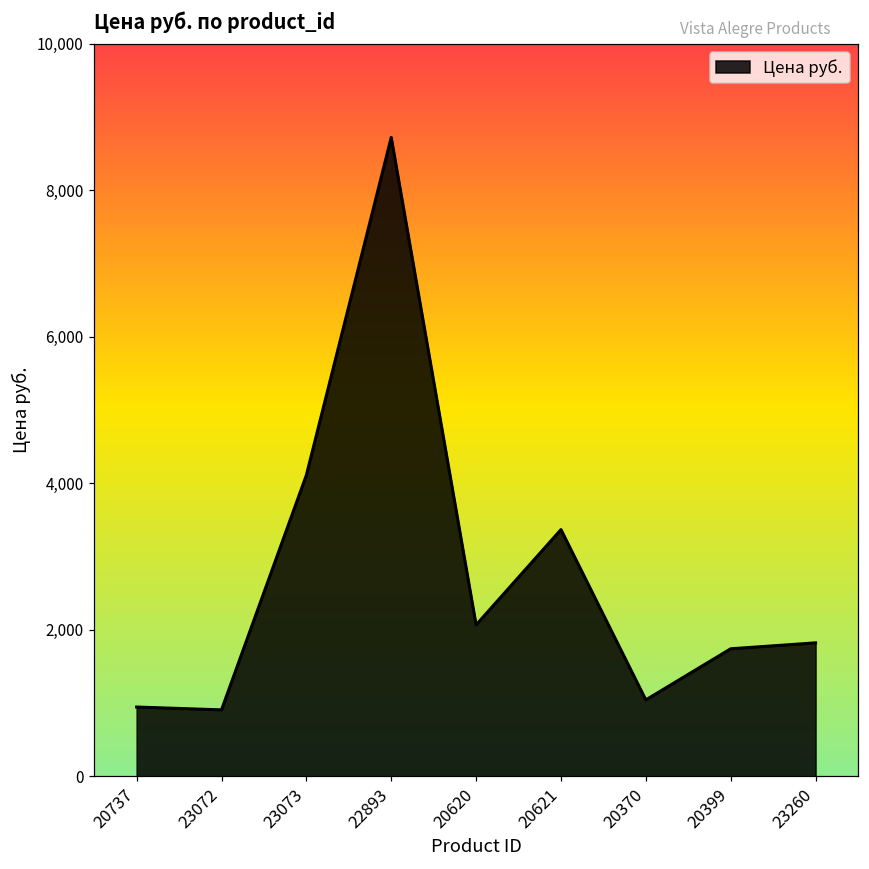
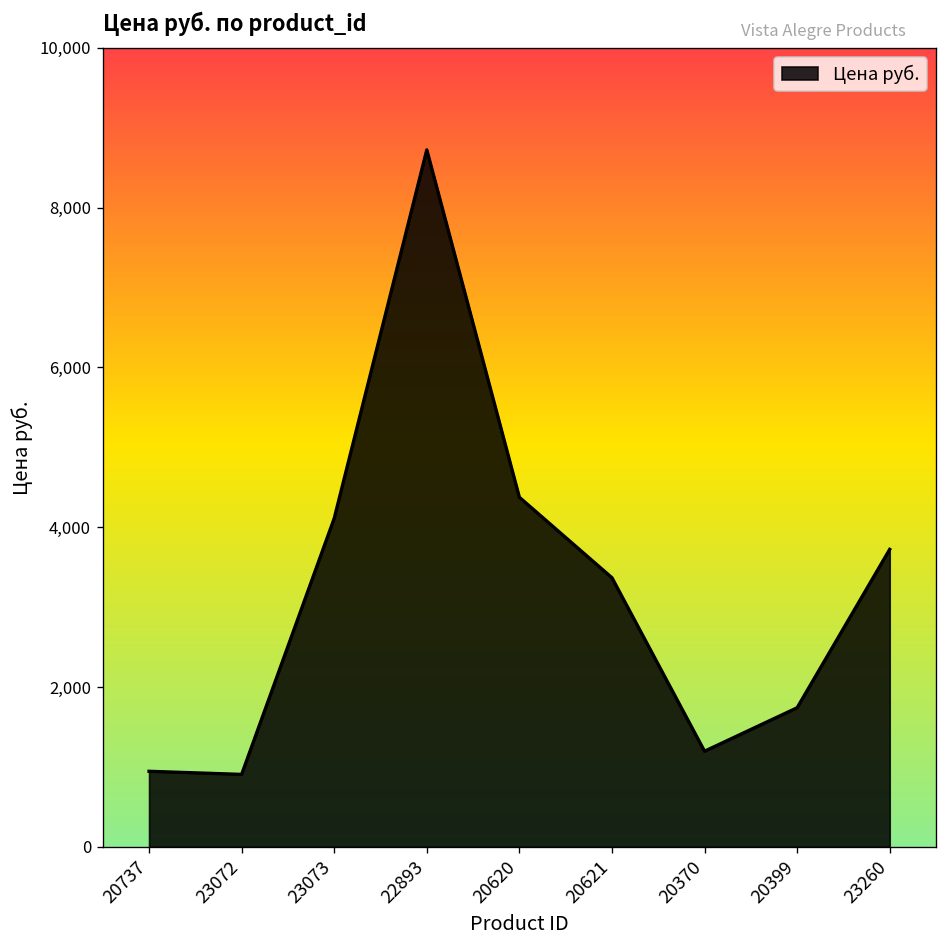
20620: 2,100 -> 4,400
20370: 1,000 -> 1,200
23260: 1,800 -> 3,700
